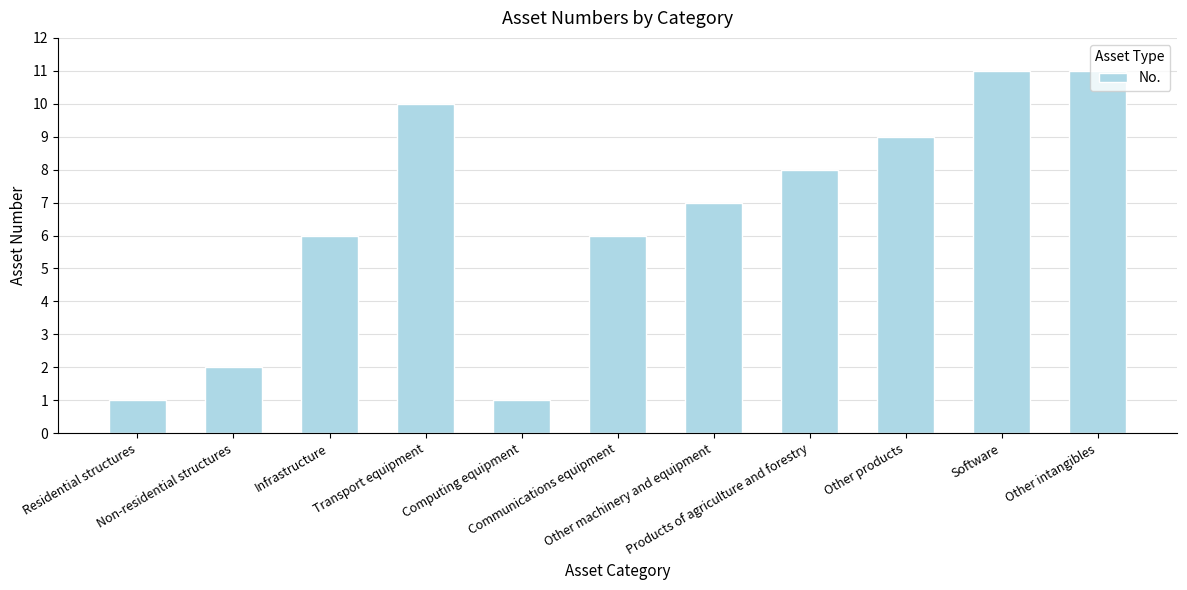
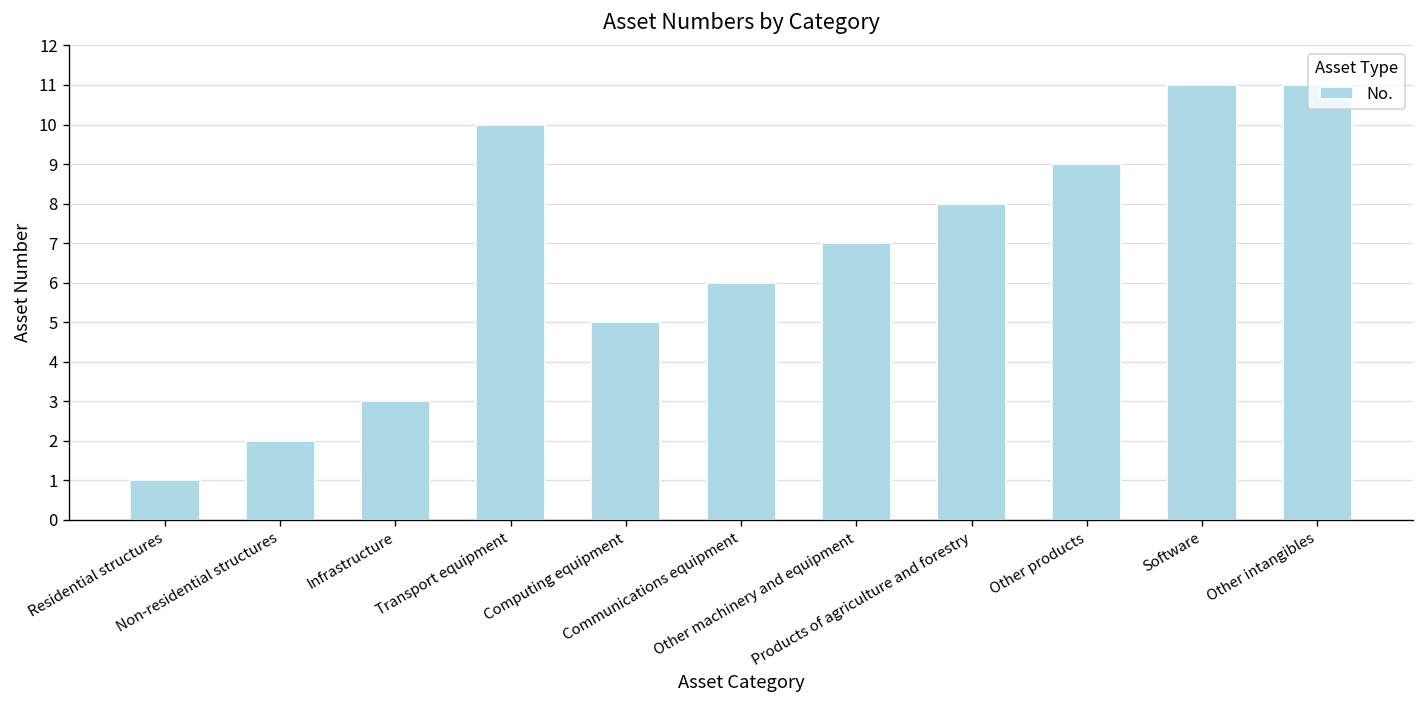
Infrastructure: 6 -> 3
Computing equipment: 1 -> 5
